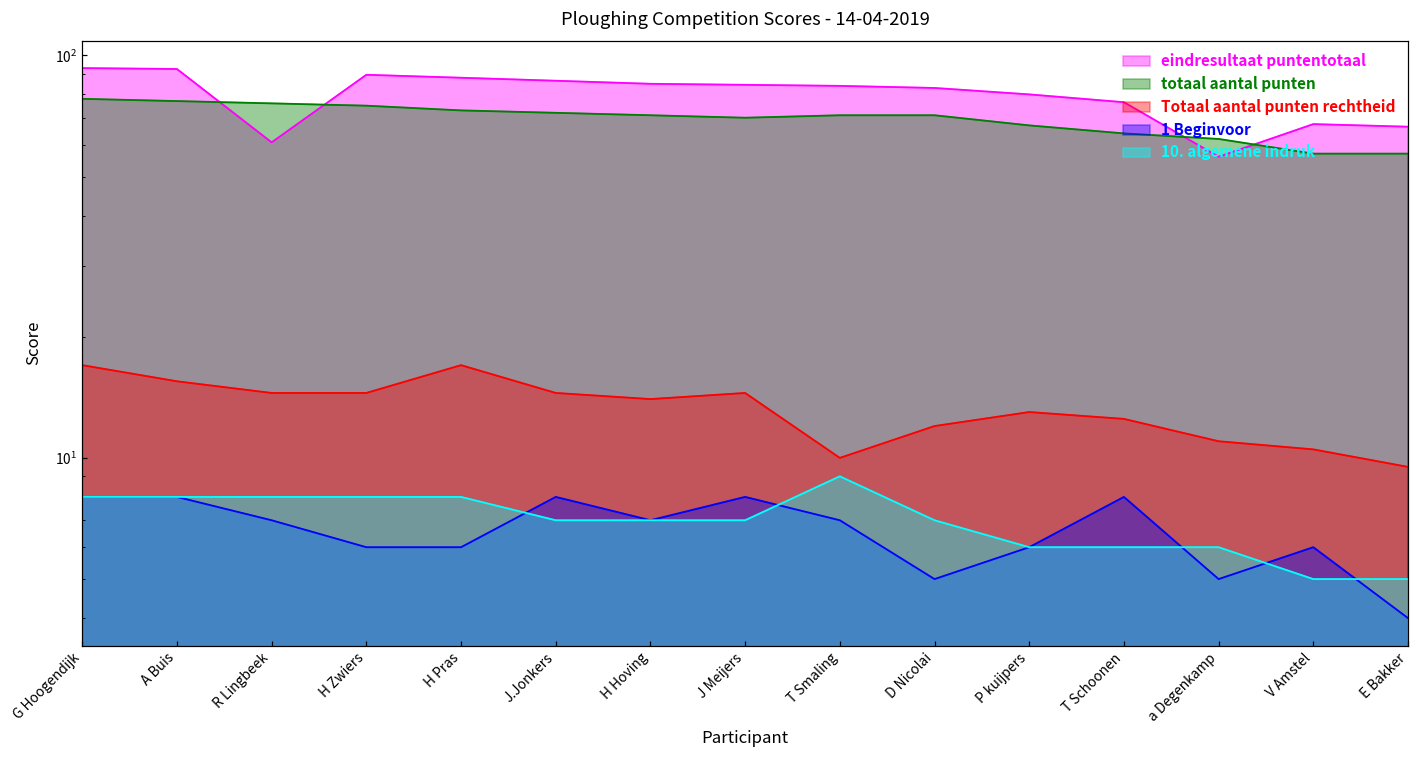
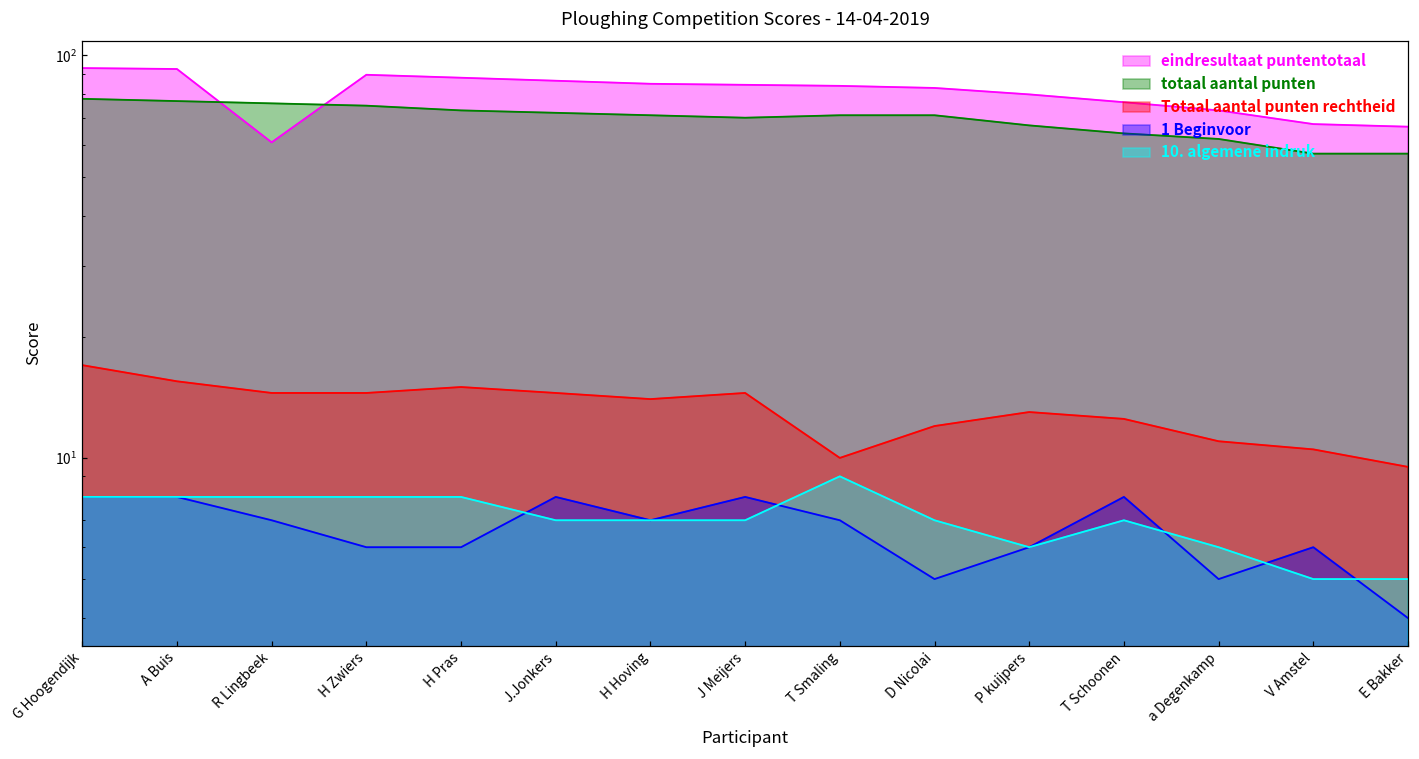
Totaal aantal punten rechtheid, H Pras: 17 -> 15
10. algemene indruk, T Schoonen: 6 -> 7
eindresultaat puntentotaal, a Degenkamp: 56 -> 73
